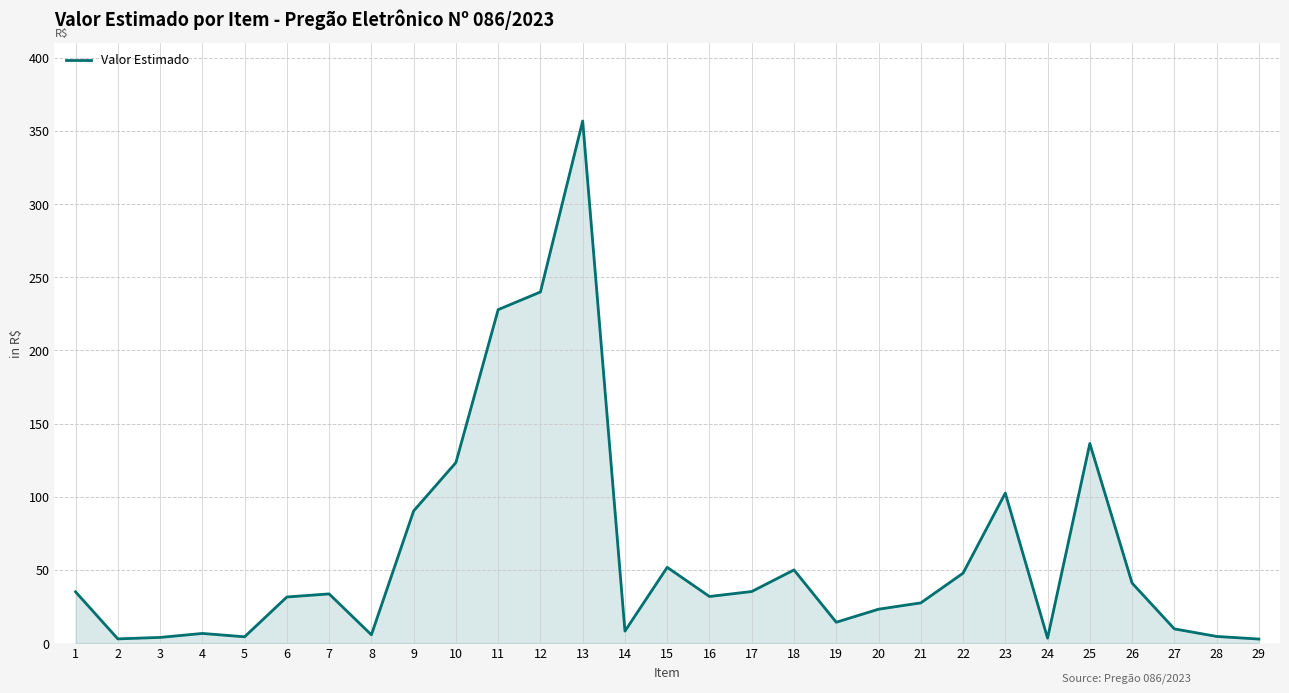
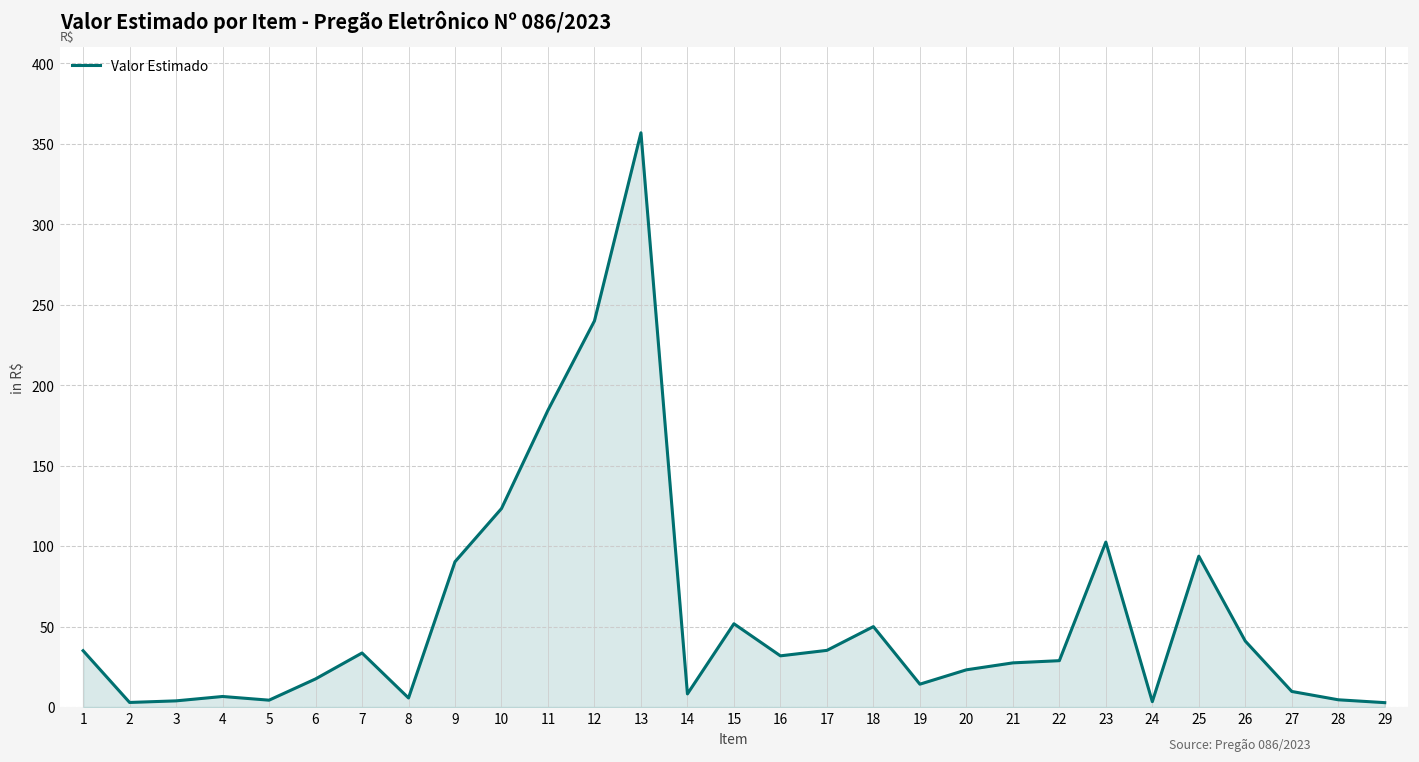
6: 32 -> 18
11: 228 -> 184
22: 48 -> 29
25: 136 -> 94
